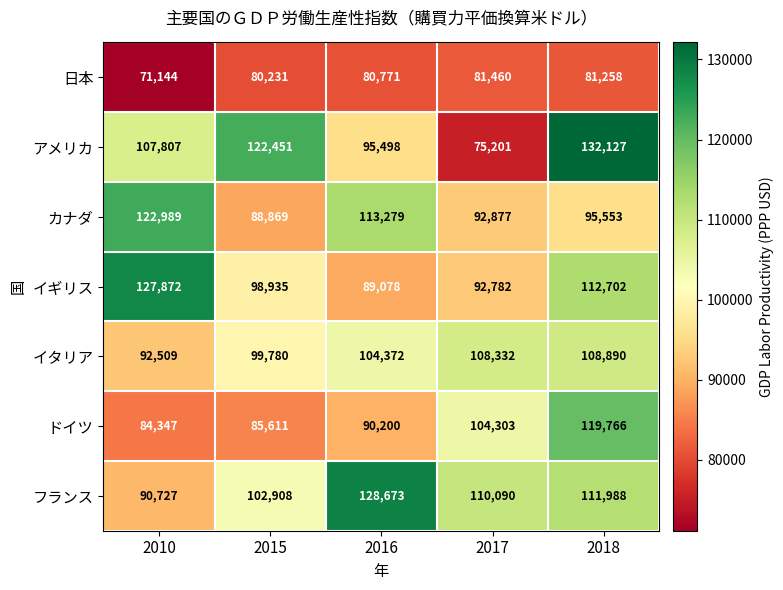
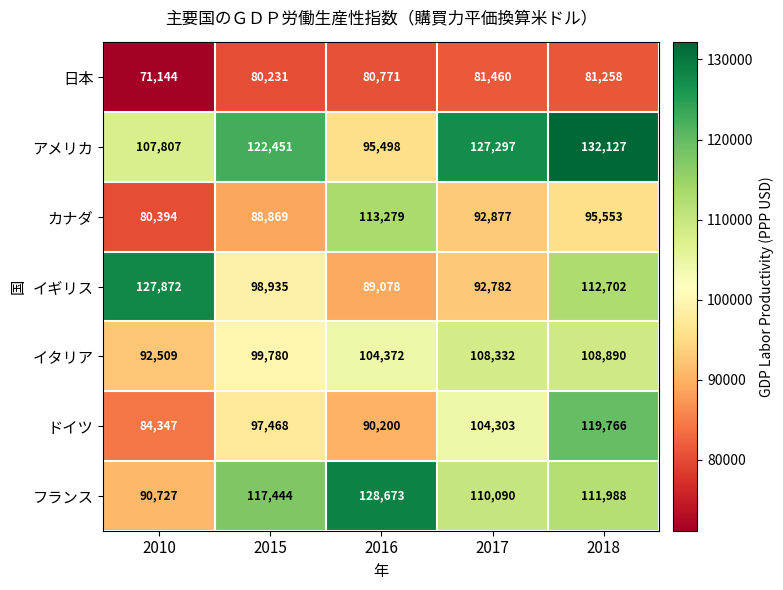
アメリカ, 2017: 75,201 -> 127,297
カナダ, 2010: 122,989 -> 80,394
ドイツ, 2015: 85,611 -> 97,468
フランス, 2015: 102,908 -> 117,444
